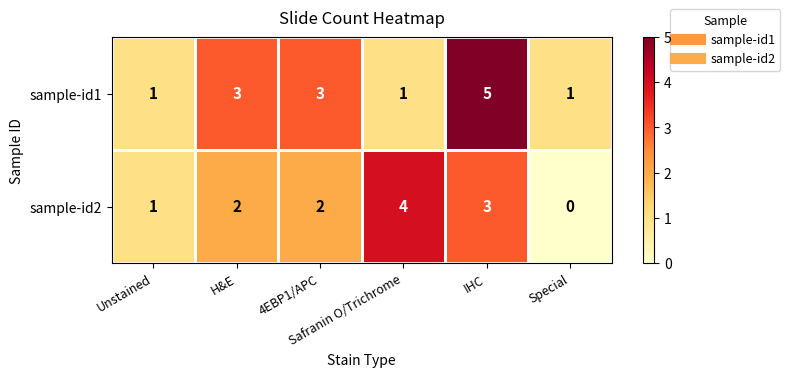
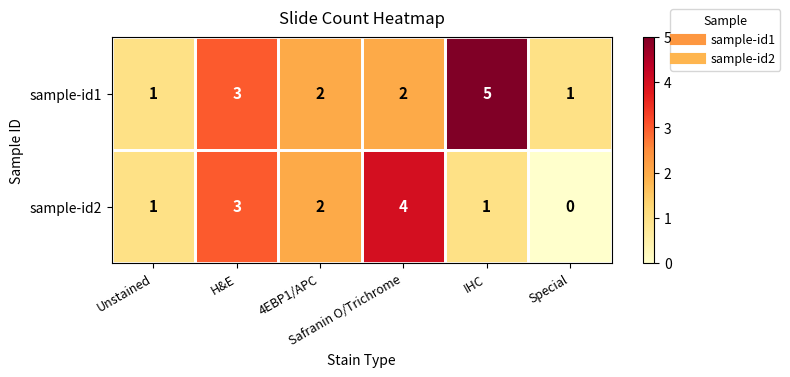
sample-id1, 4EBP1/APC: 3 -> 2
sample-id1, Safranin O/Trichrome: 1 -> 2
sample-id2, H&E: 2 -> 3
sample-id2, IHC: 3 -> 1
